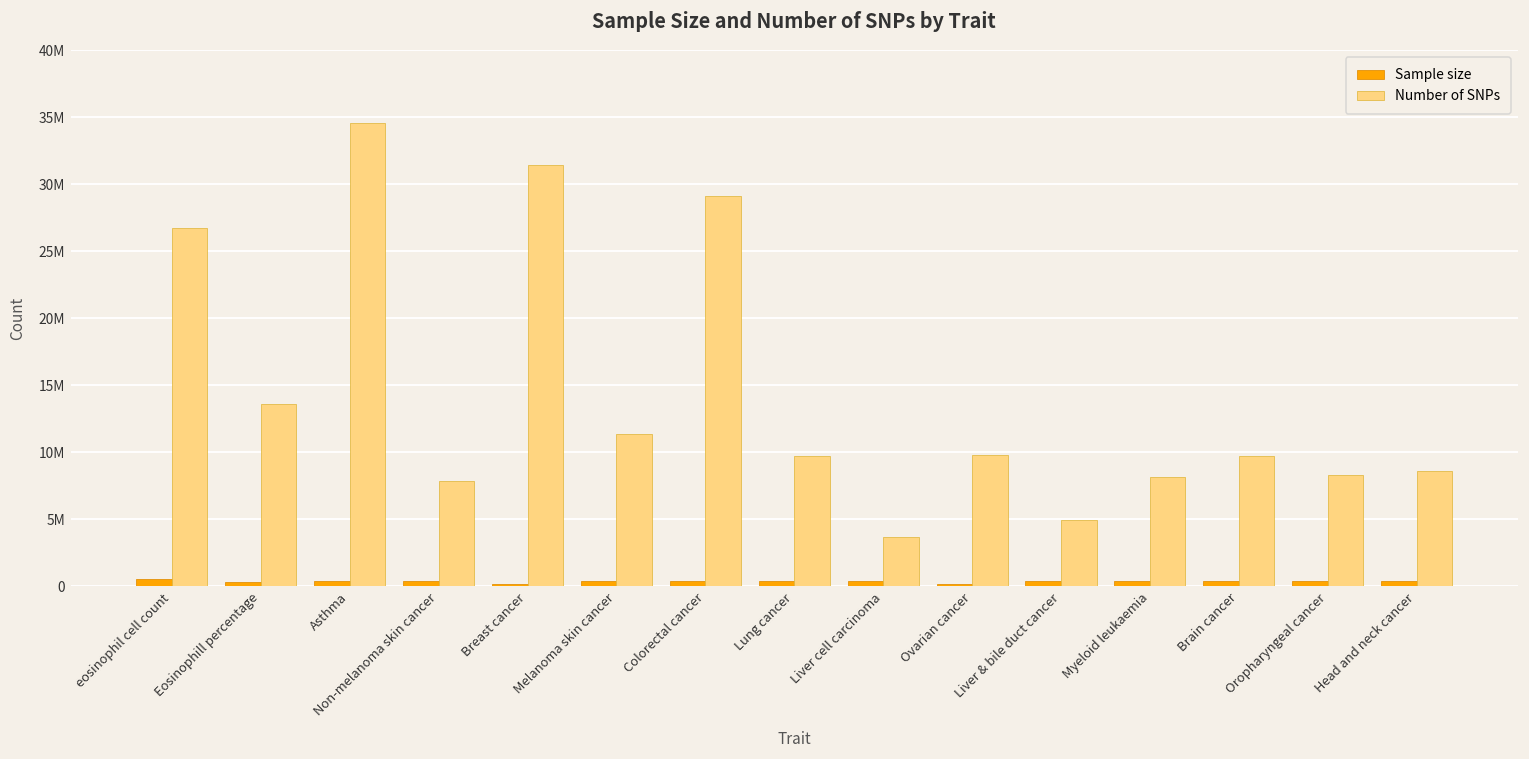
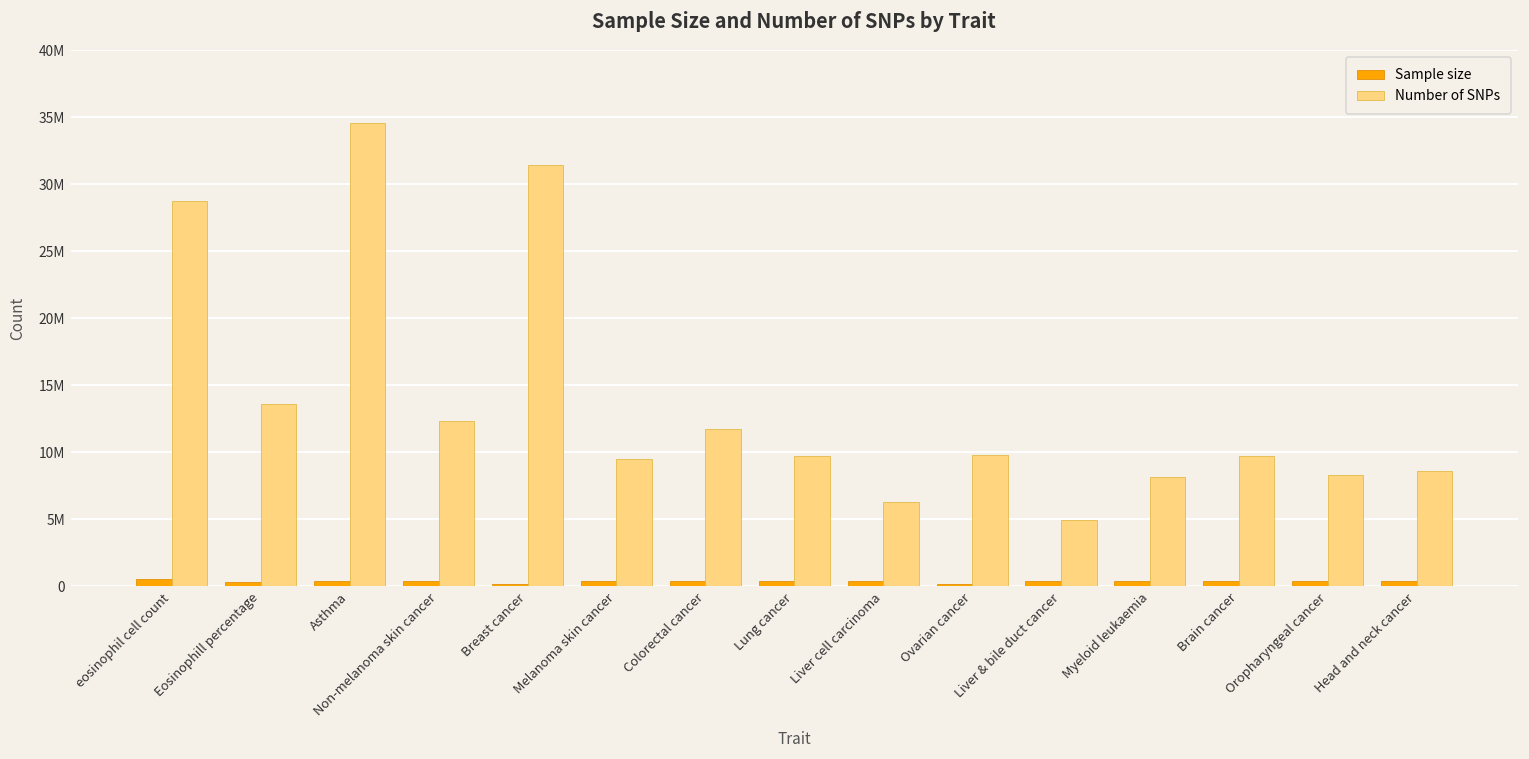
Number of SNPs, eosinophil cell count: 26800000 -> 28800000
Number of SNPs, Non-melanoma skin cancer: 7800000 -> 12300000
Number of SNPs, Melanoma skin cancer: 11400000 -> 9500000
Number of SNPs, Colorectal cancer: 29100000 -> 11700000
Number of SNPs, Liver cell carcinoma: 3700000 -> 6300000
